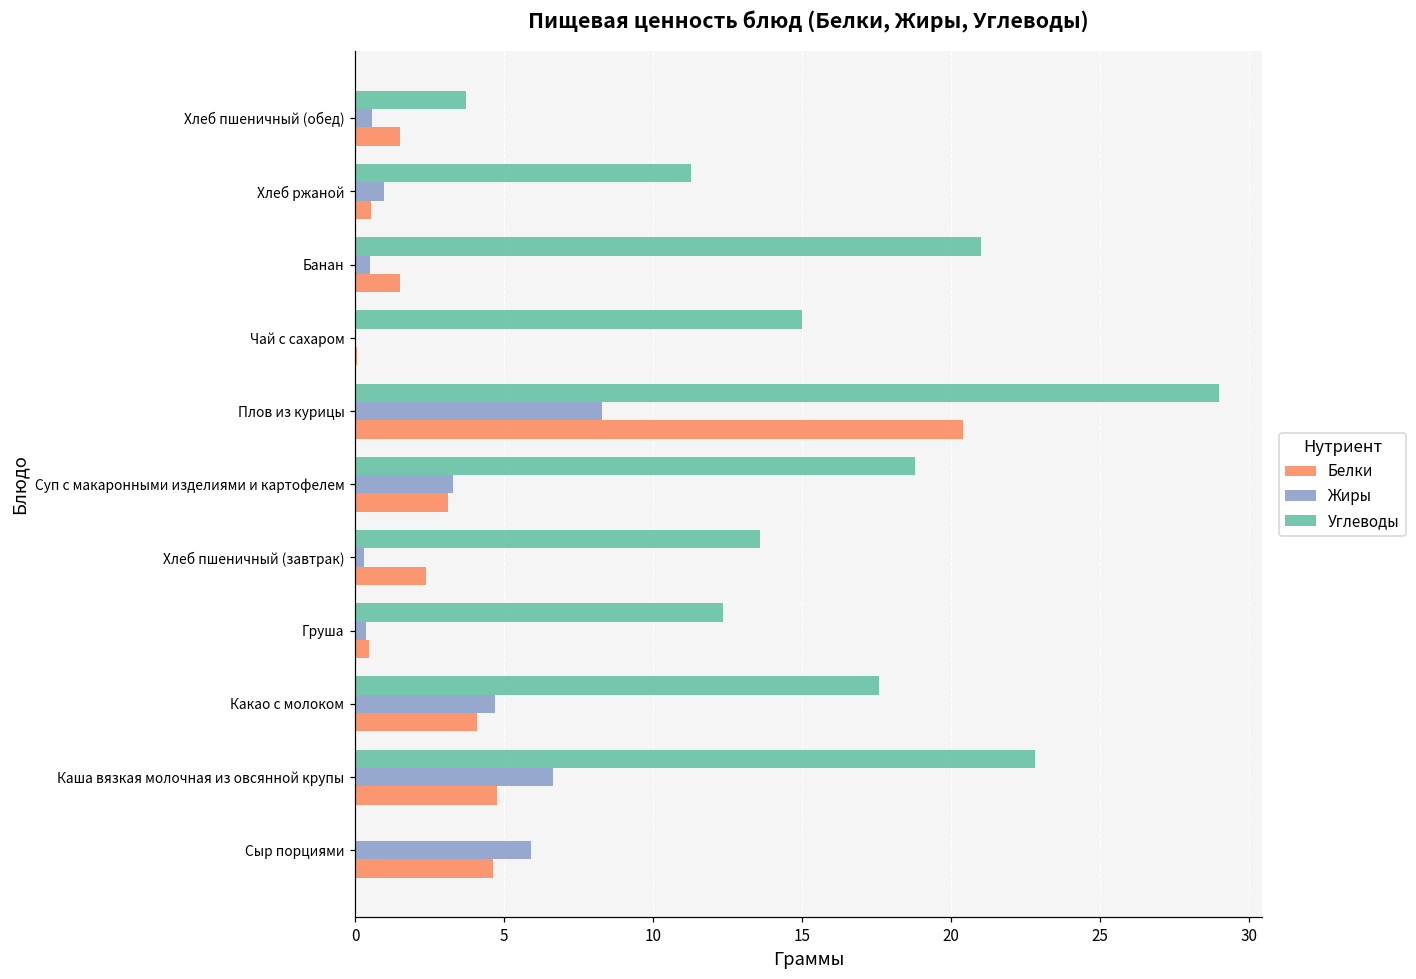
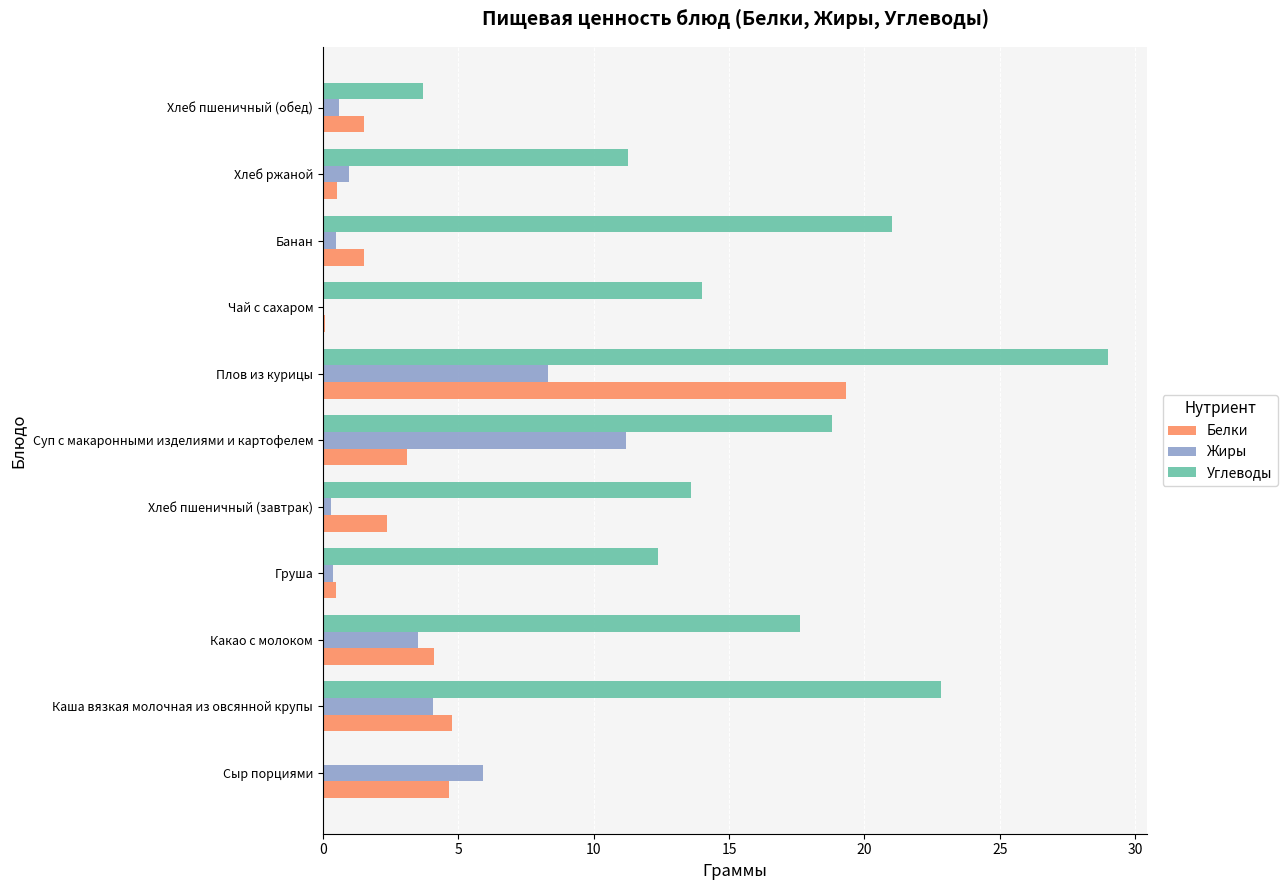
Углеводы, Чай с сахаром: 15 -> 14
Белки, Плов из курицы: 20.4 -> 19.3
Жиры, Суп с макаронными изделиями и картофелем: 3.3 -> 11.2
Жиры, Какао с молоком: 4.7 -> 3.5
Жиры, Каша вязкая молочная из овсянной крупы: 6.6 -> 4.1
